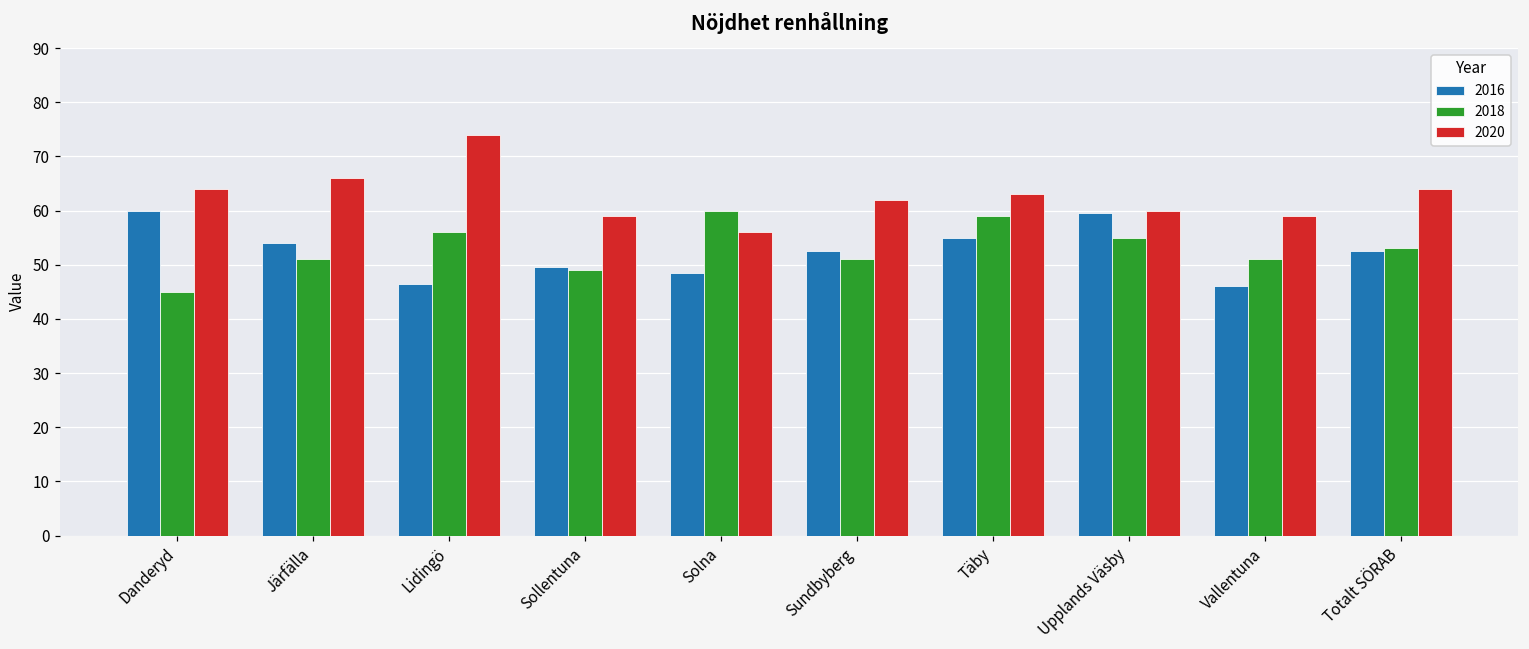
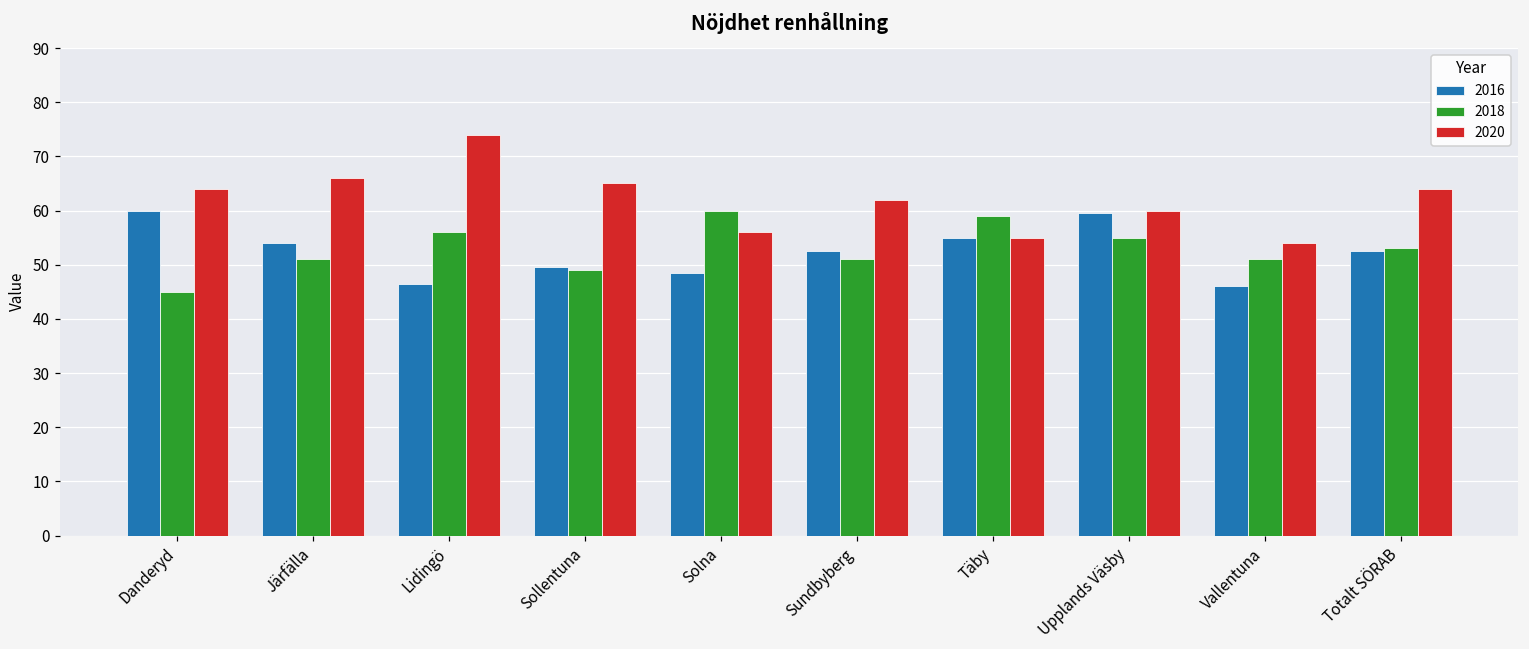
2020, Sollentuna: 59 -> 65
2020, Täby: 63 -> 55
2020, Vallentuna: 59 -> 54
